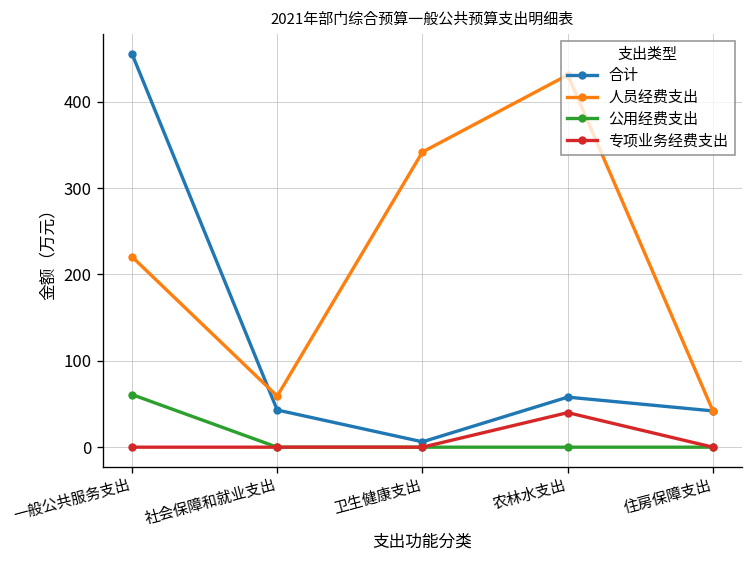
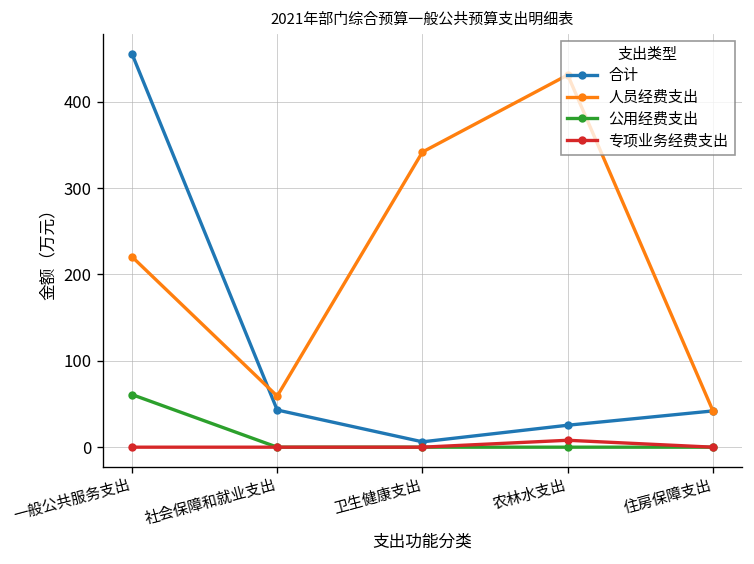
合计, 农林水支出: 60 -> 30
专项业务经费支出, 农林水支出: 40 -> 10
